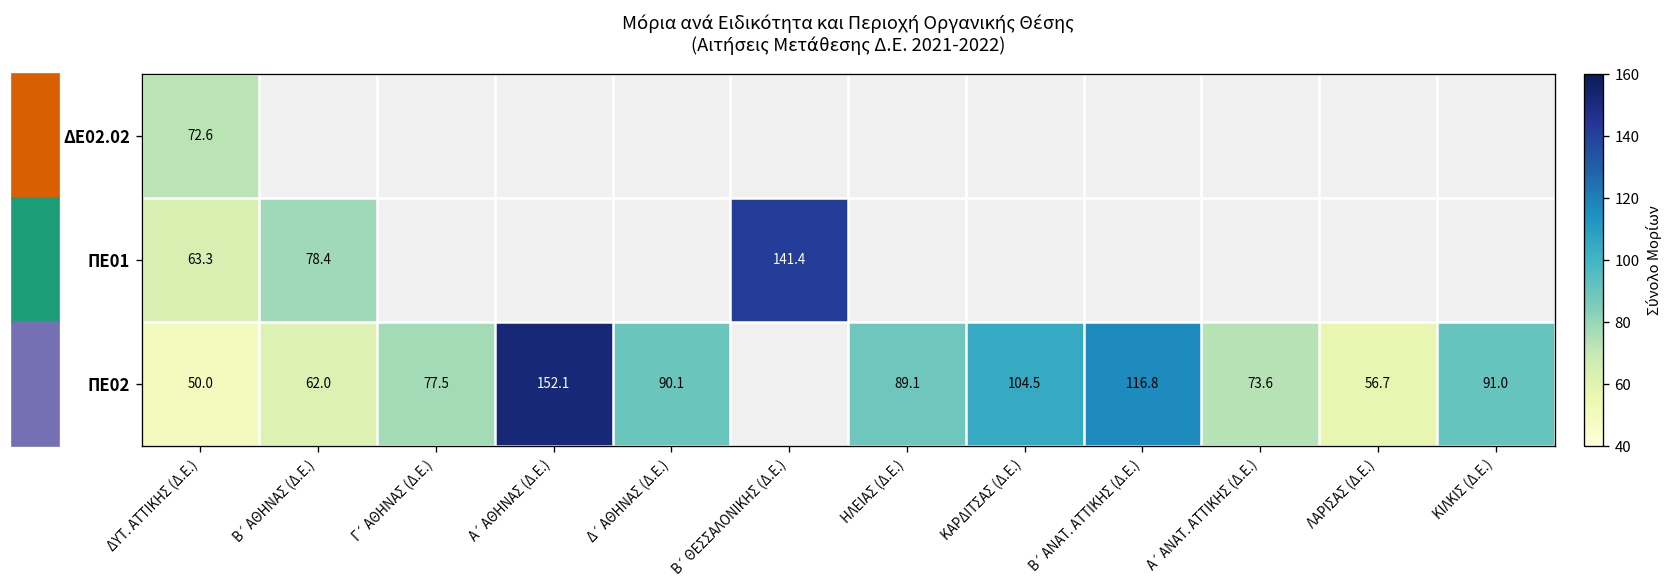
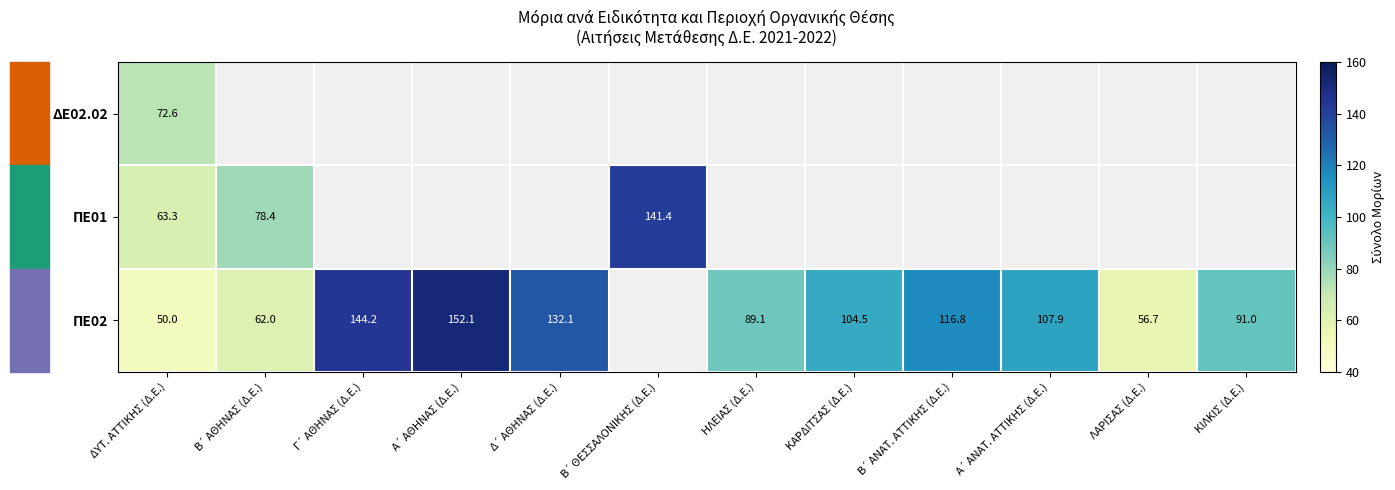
ΠΕ02, Γ΄ ΑΘΗΝΑΣ (Δ.Ε.): 77.5 -> 144.2
ΠΕ02, Δ΄ ΑΘΗΝΑΣ (Δ.Ε.): 90.1 -> 132.1
ΠΕ02, Α΄ ΑΝΑΤ. ΑΤΤΙΚΗΣ (Δ.Ε.): 73.6 -> 107.9
